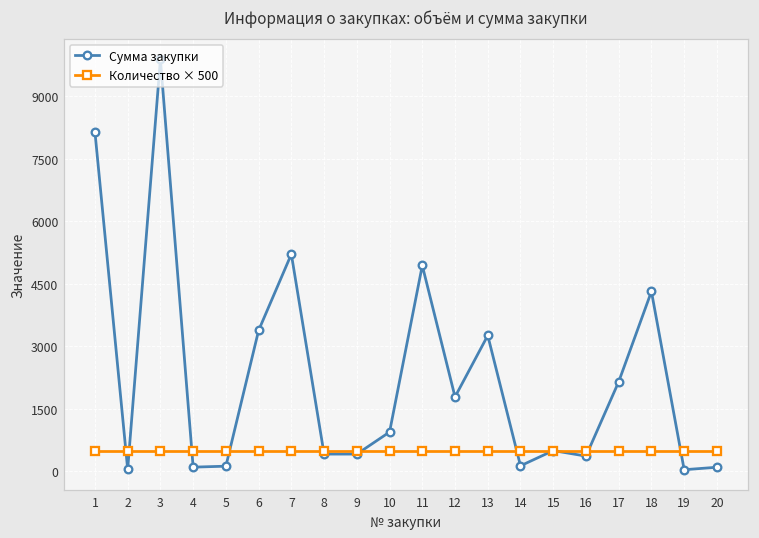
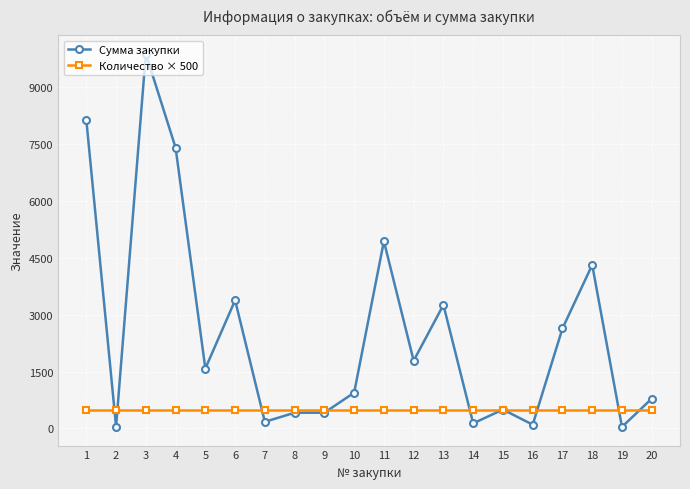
Сумма закупки, 4: 100 -> 7400
Сумма закупки, 5: 100 -> 1600
Сумма закупки, 7: 5200 -> 200
Сумма закупки, 16: 400 -> 100
Сумма закупки, 17: 2200 -> 2600
Сумма закупки, 20: 100 -> 800
